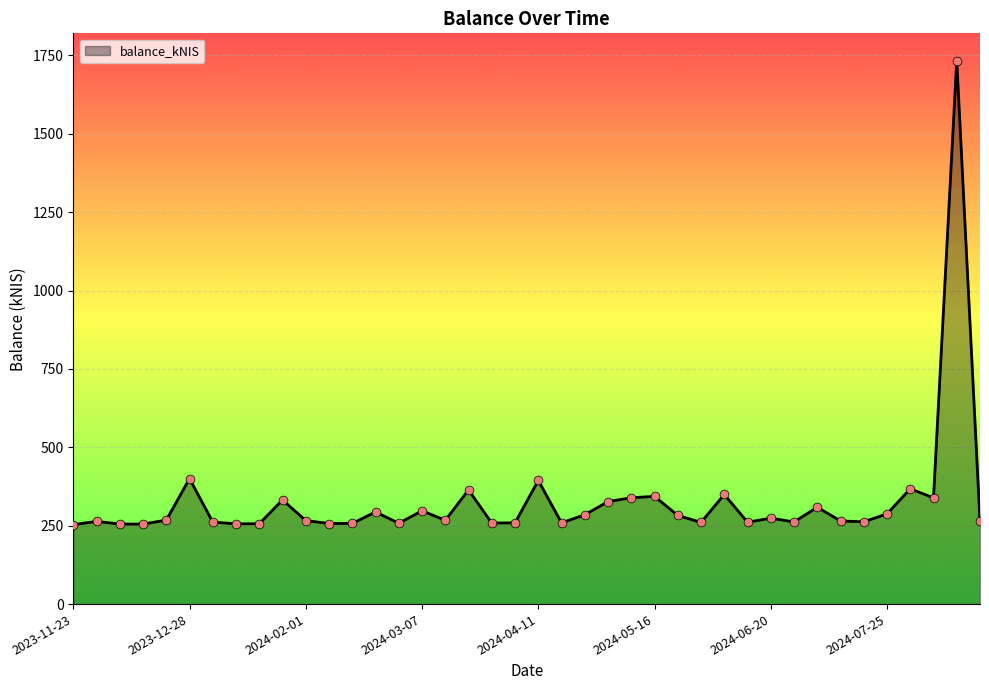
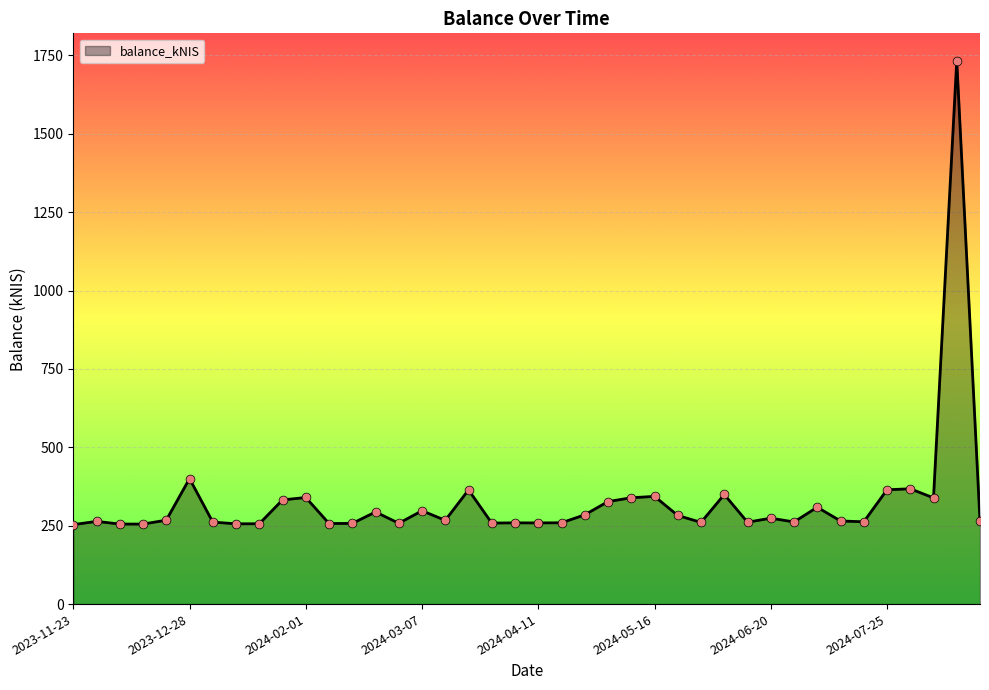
2024-02-01: 270 -> 340
2024-04-11: 390 -> 260
2024-07-25: 290 -> 360
